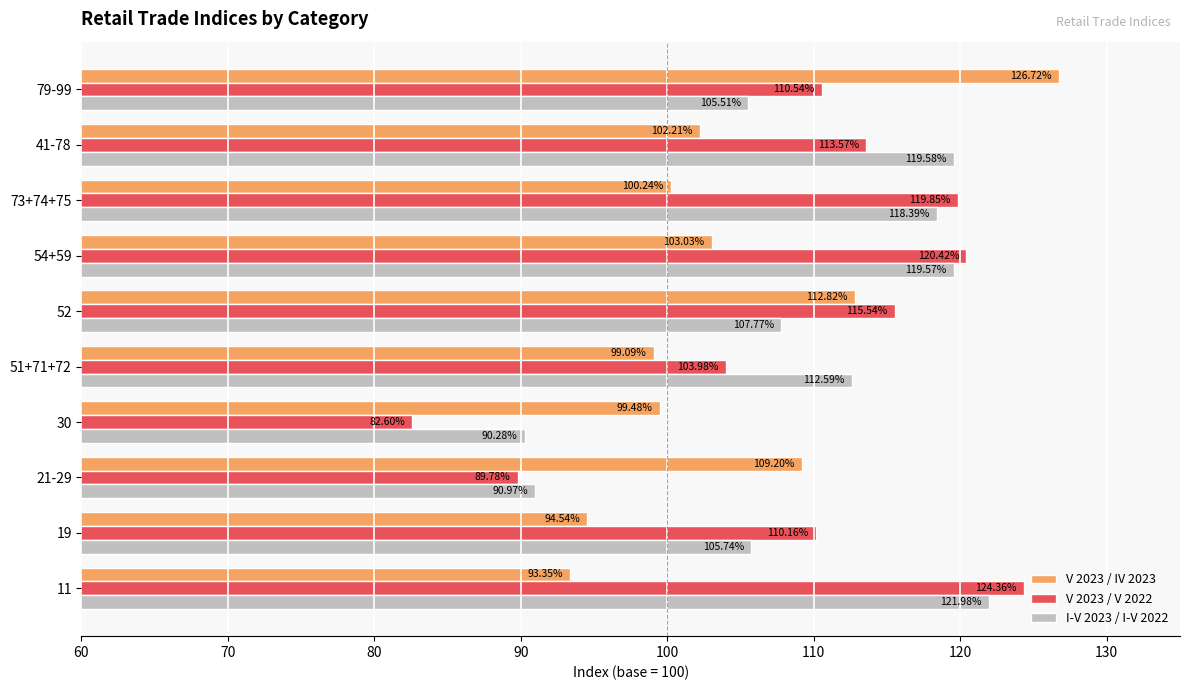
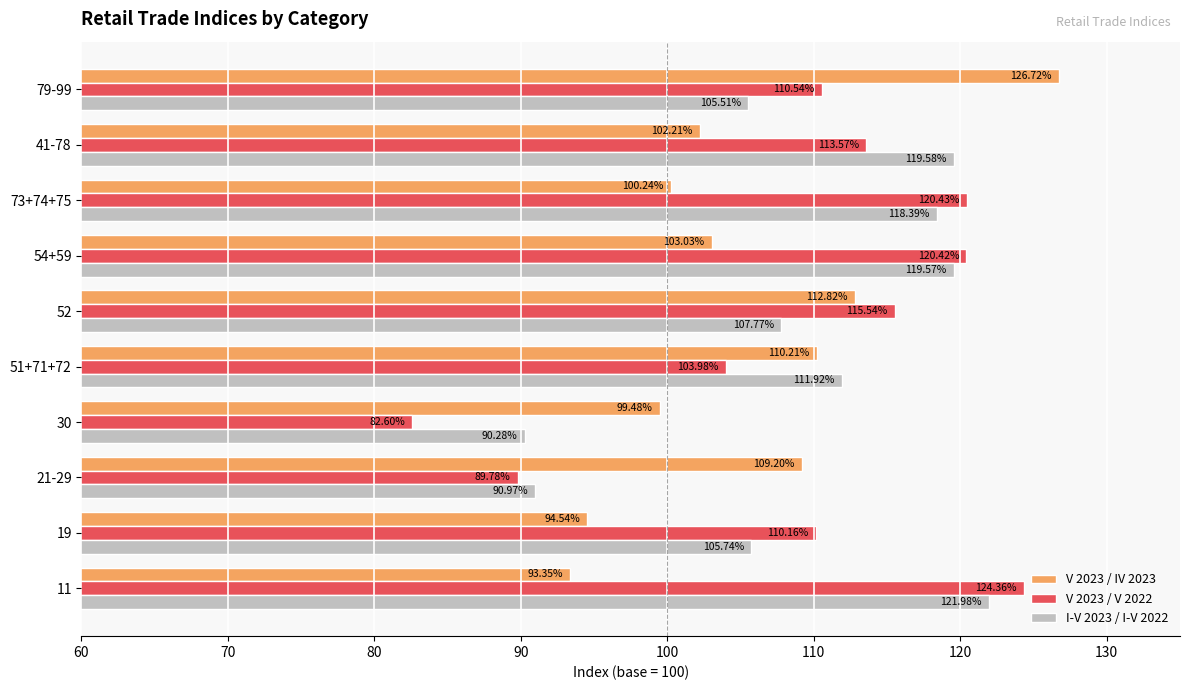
V 2023 / V 2022, 73+74+75: 119.85% -> 120.43%
V 2023 / IV 2023, 51+71+72: 99.09% -> 110.21%
I-V 2023 / I-V 2022, 51+71+72: 112.59% -> 111.92%
